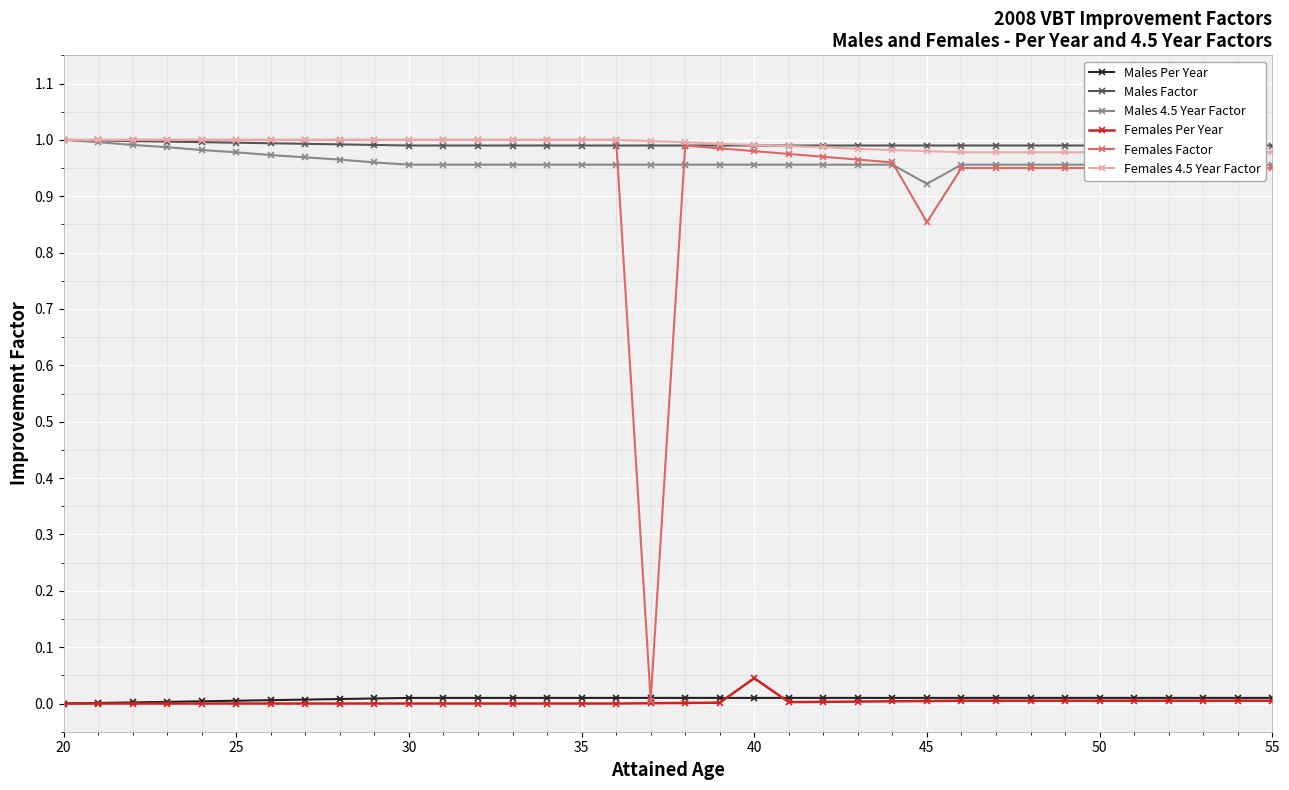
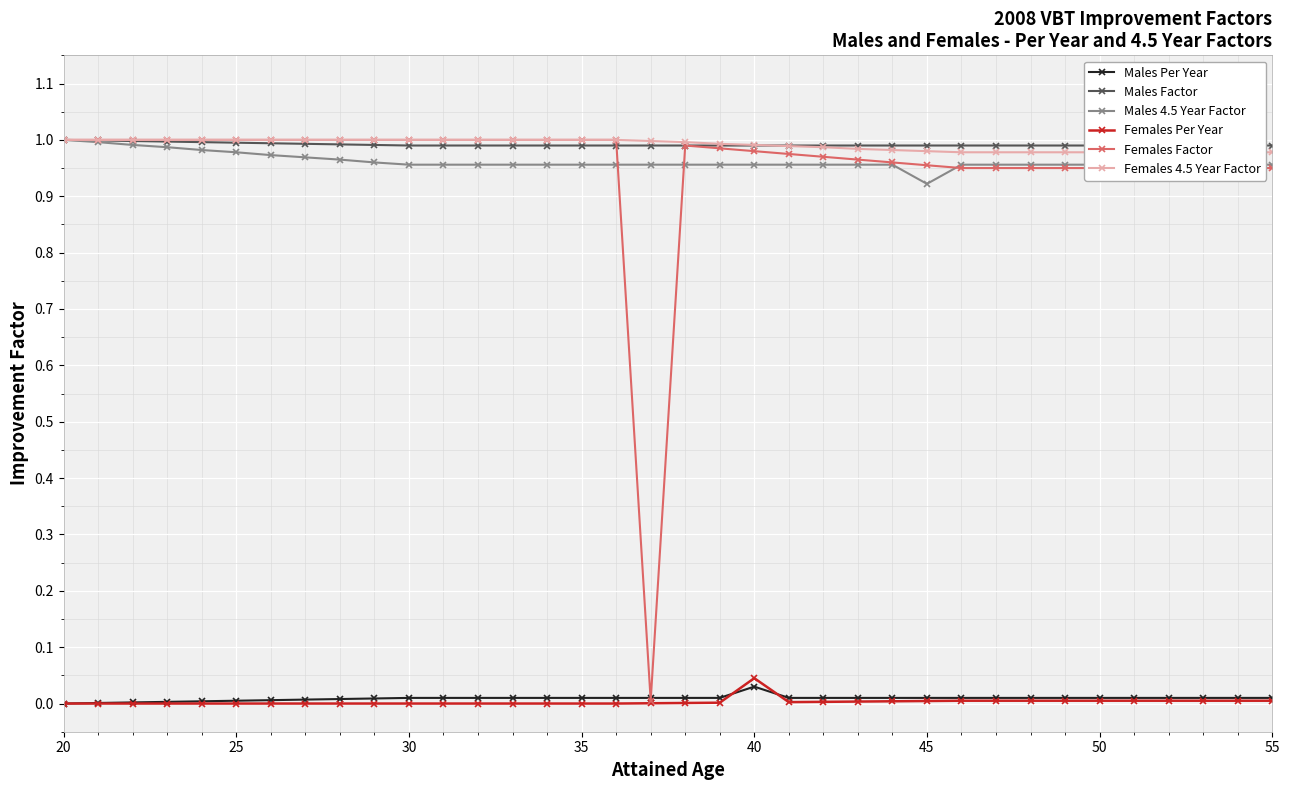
Males Per Year, 40: 0.01 -> 0.03
Females Factor, 45: 0.85 -> 0.96
